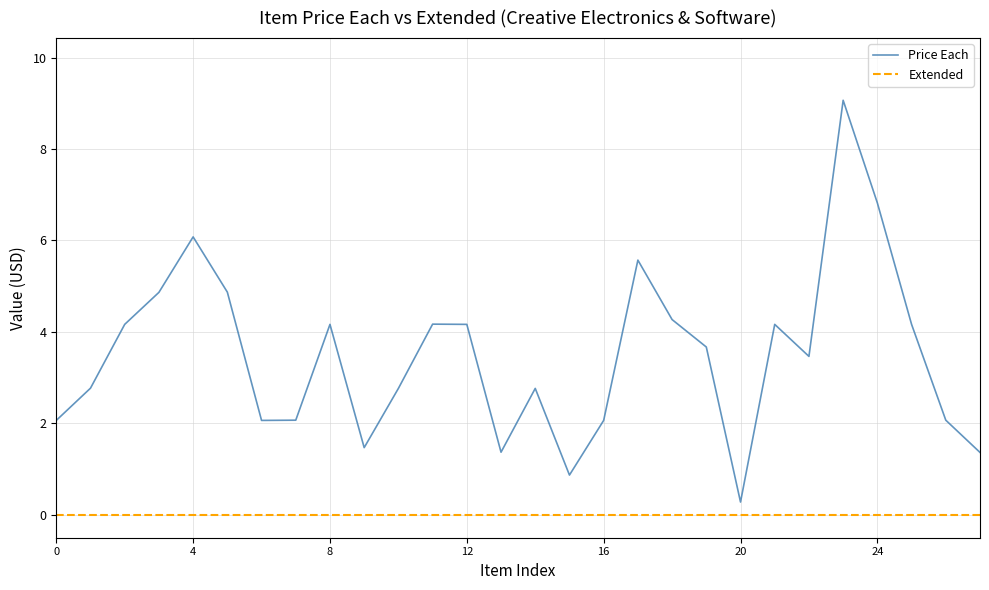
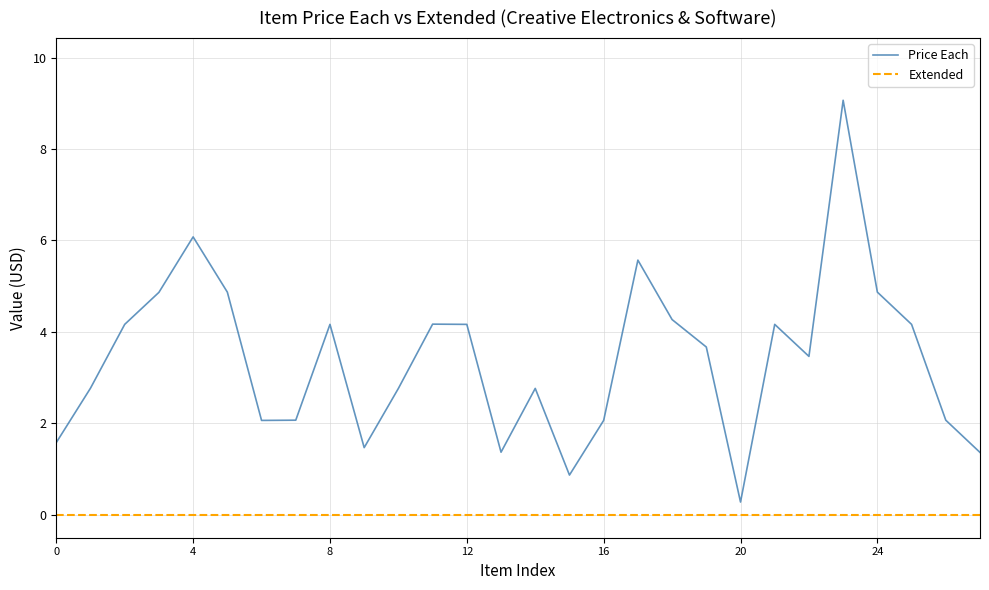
Price Each, 0: 2.1 -> 1.6
Price Each, 24: 6.8 -> 4.9
